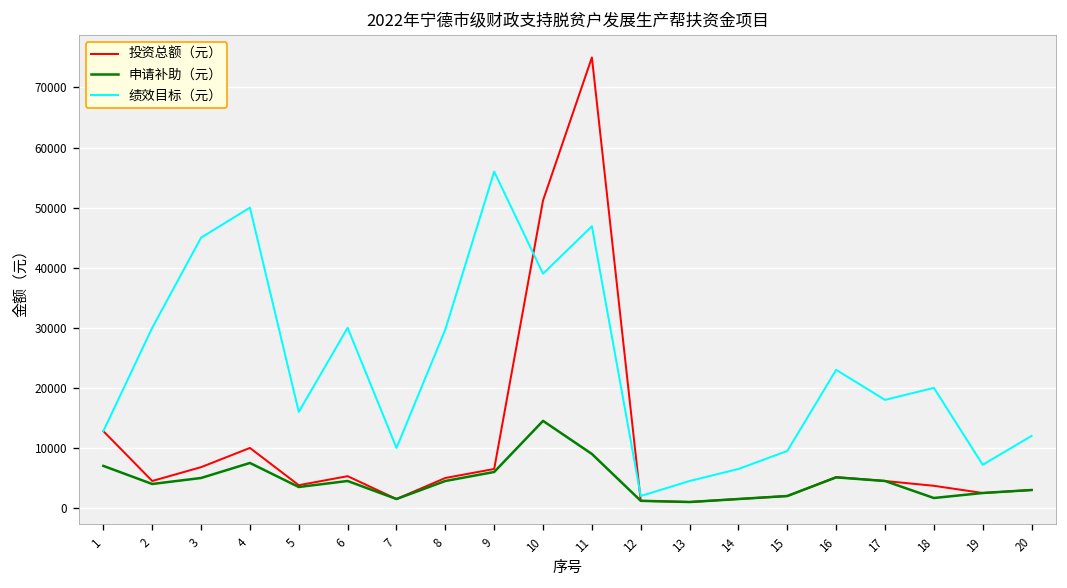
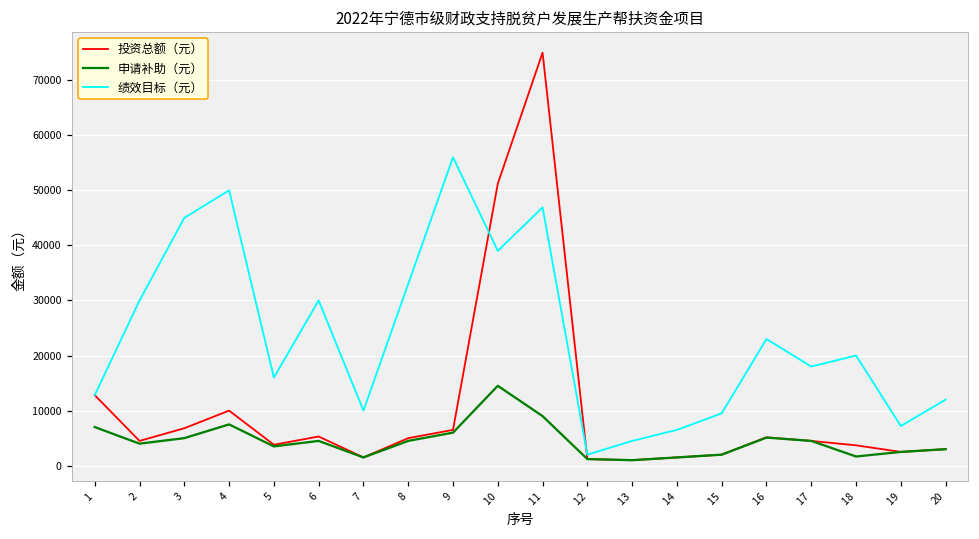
绩效目标（元）, 8: 30000 -> 33000
